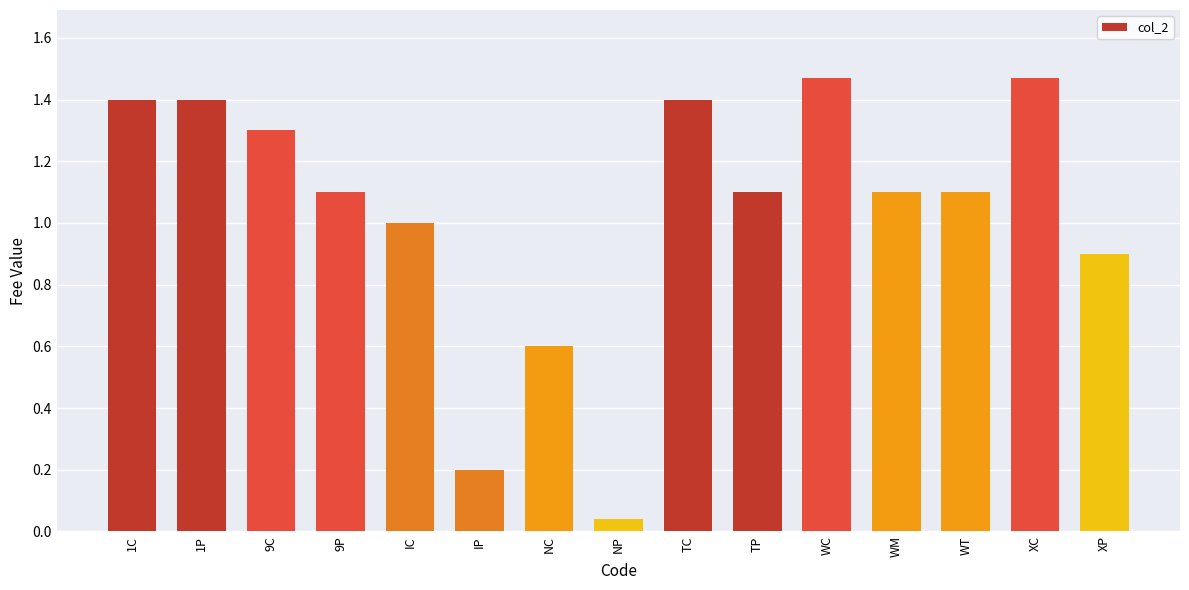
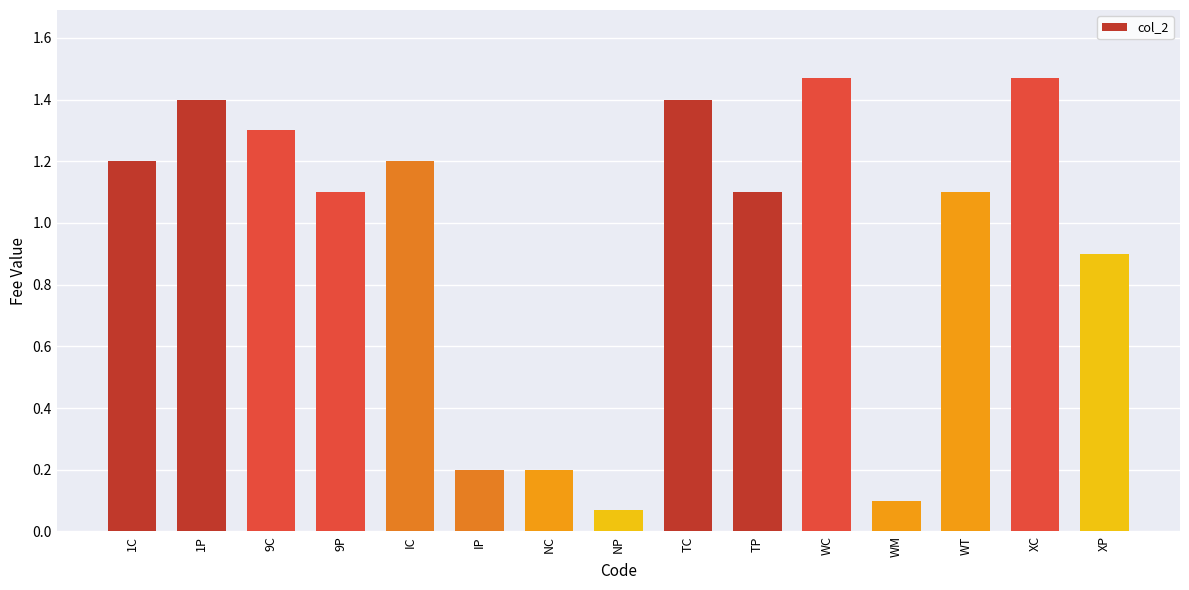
1C: 1.4 -> 1.2
IC: 1.0 -> 1.2
NC: 0.6 -> 0.2
NP: 0.04 -> 0.07
WM: 1.1 -> 0.1
